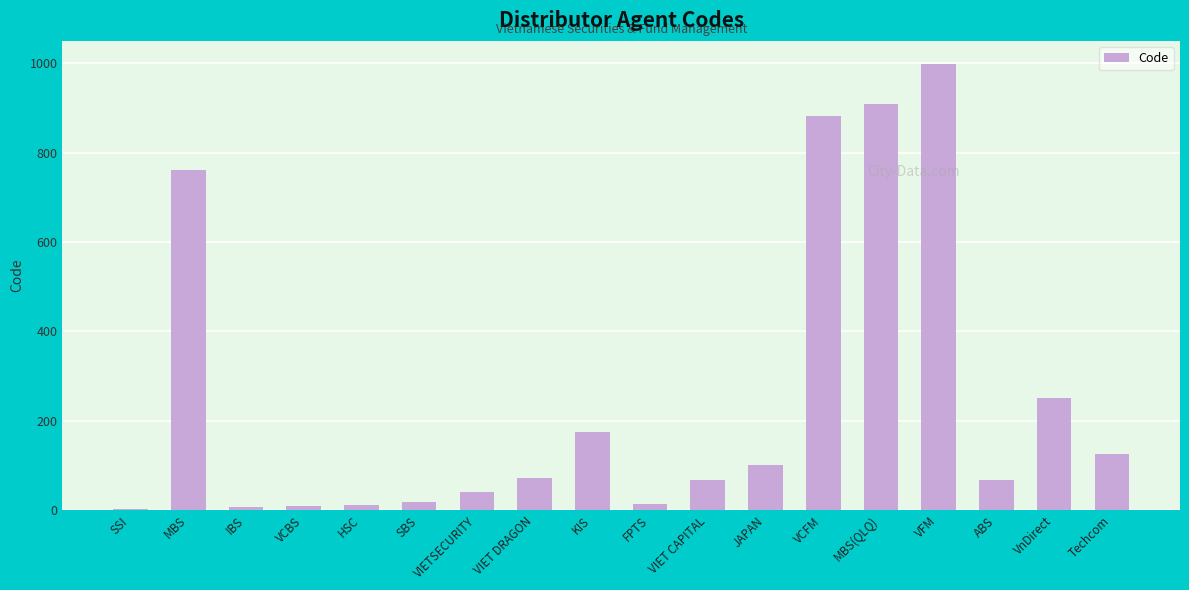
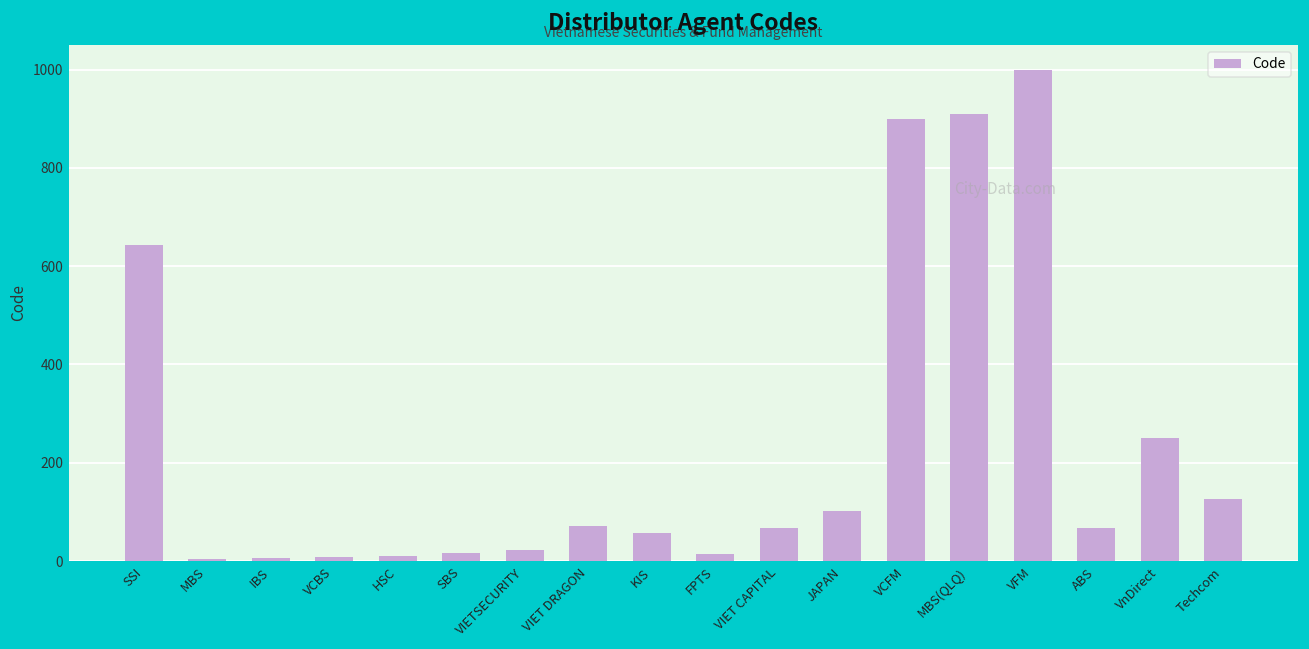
SSI: 0 -> 640
MBS: 760 -> 10
VIETSECURITY: 40 -> 20
KIS: 170 -> 60
VCFM: 880 -> 900
